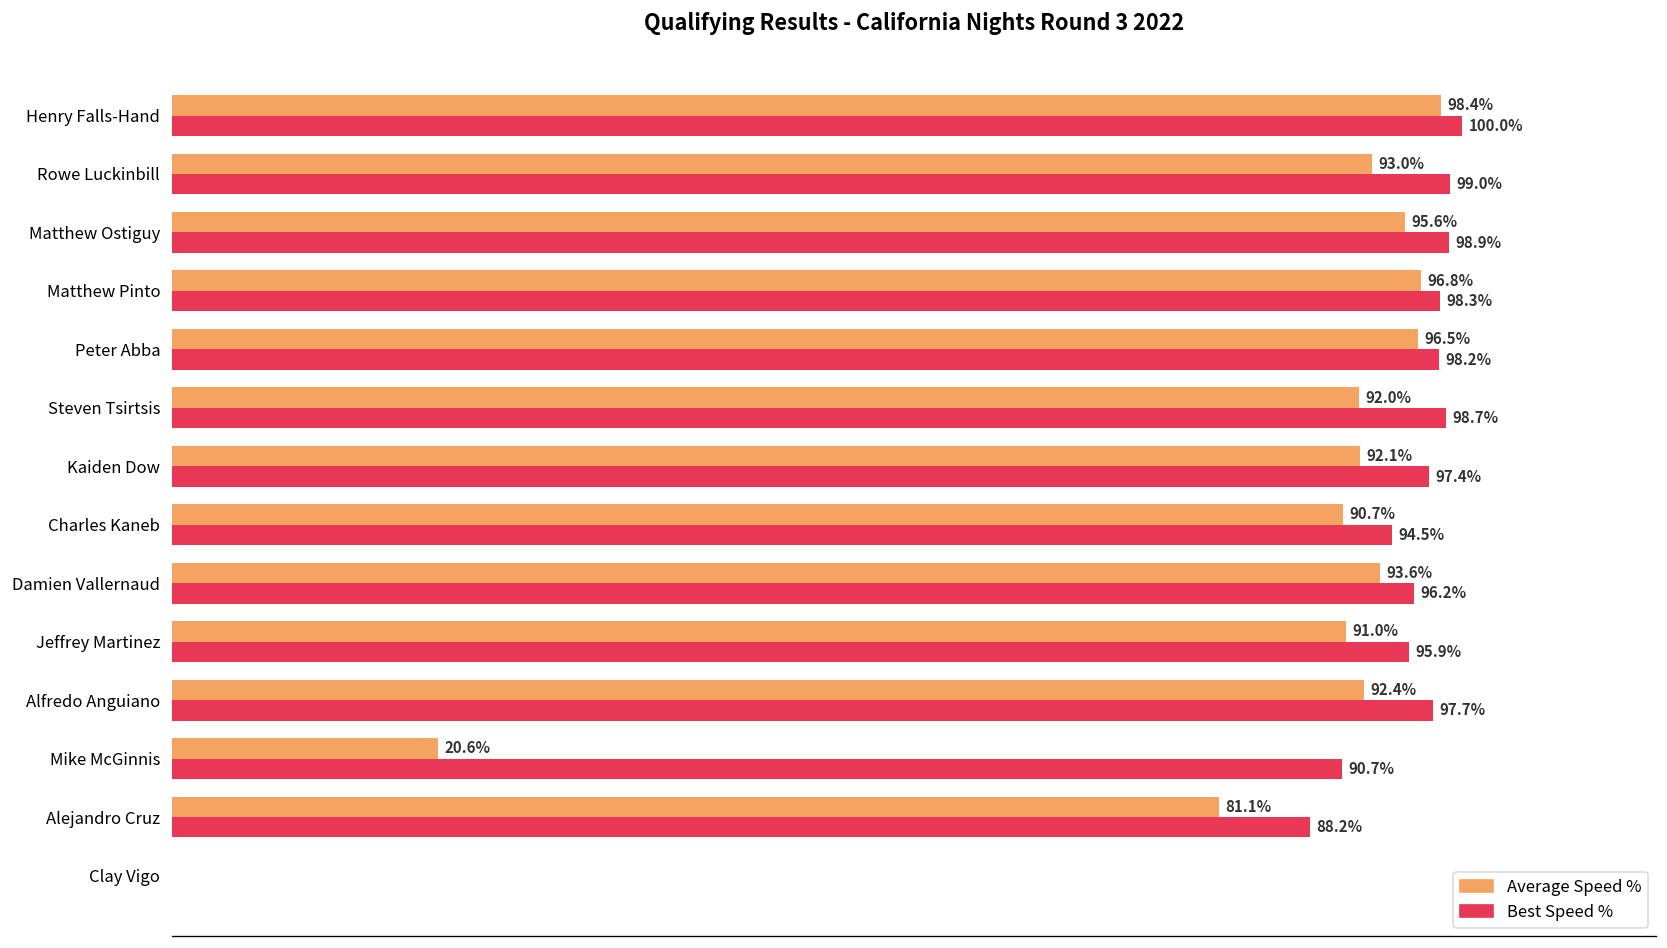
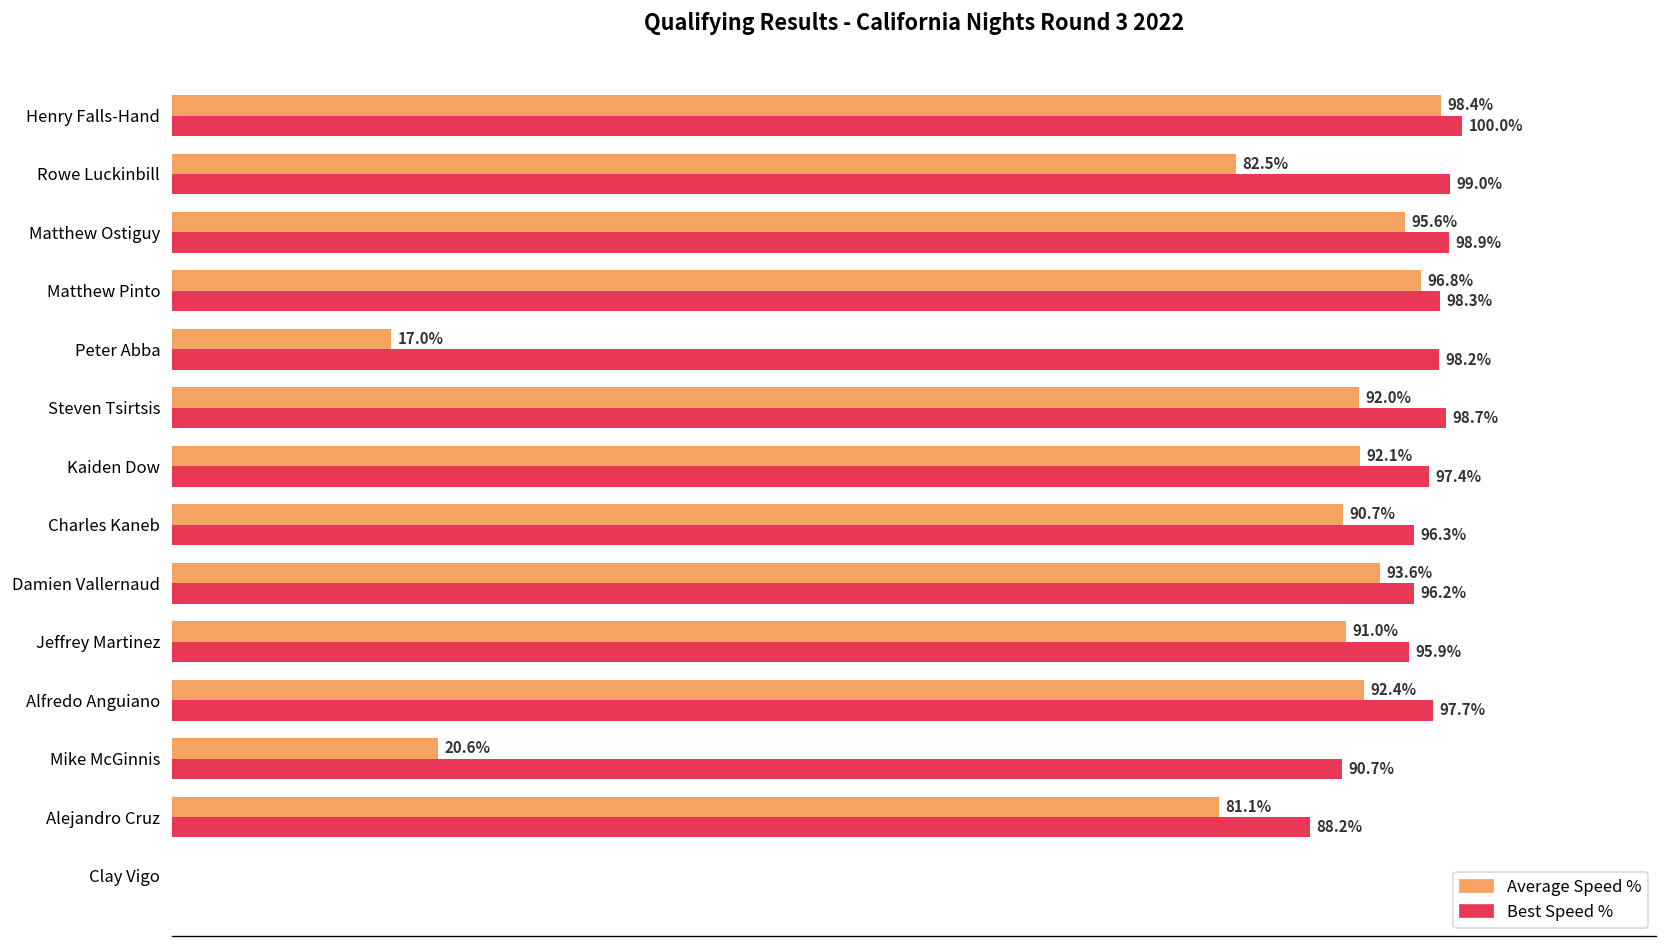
Average Speed %, Rowe Luckinbill: 93.0% -> 82.5%
Average Speed %, Peter Abba: 96.5% -> 17.0%
Best Speed %, Charles Kaneb: 94.5% -> 96.3%
